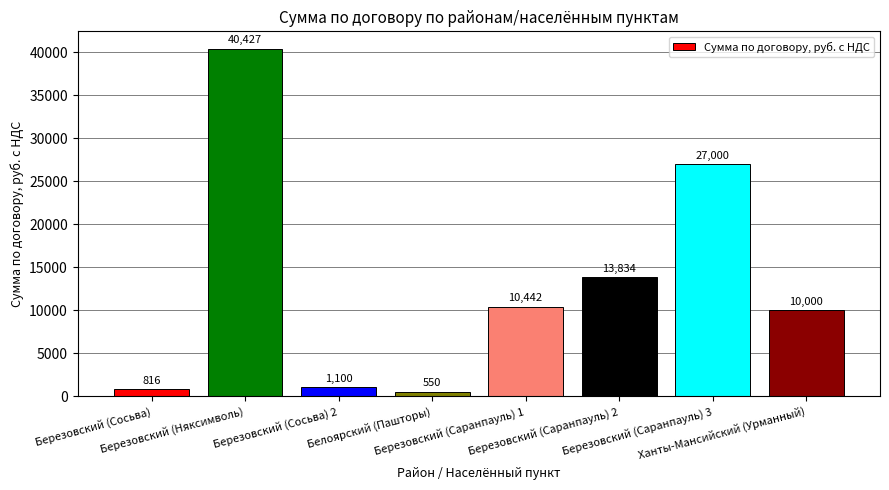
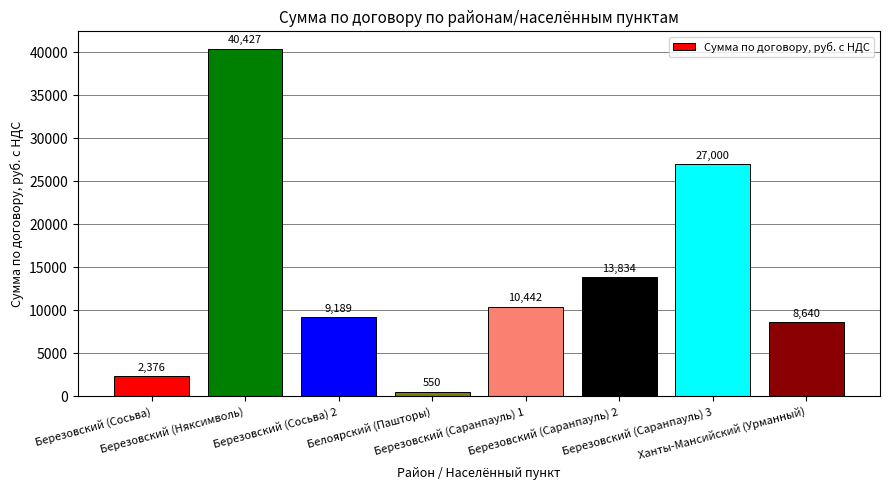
Березовский (Сосьва): 816 -> 2,376
Березовский (Сосьва) 2: 1,100 -> 9,189
Ханты-Мансийский (Урманный): 10,000 -> 8,640
